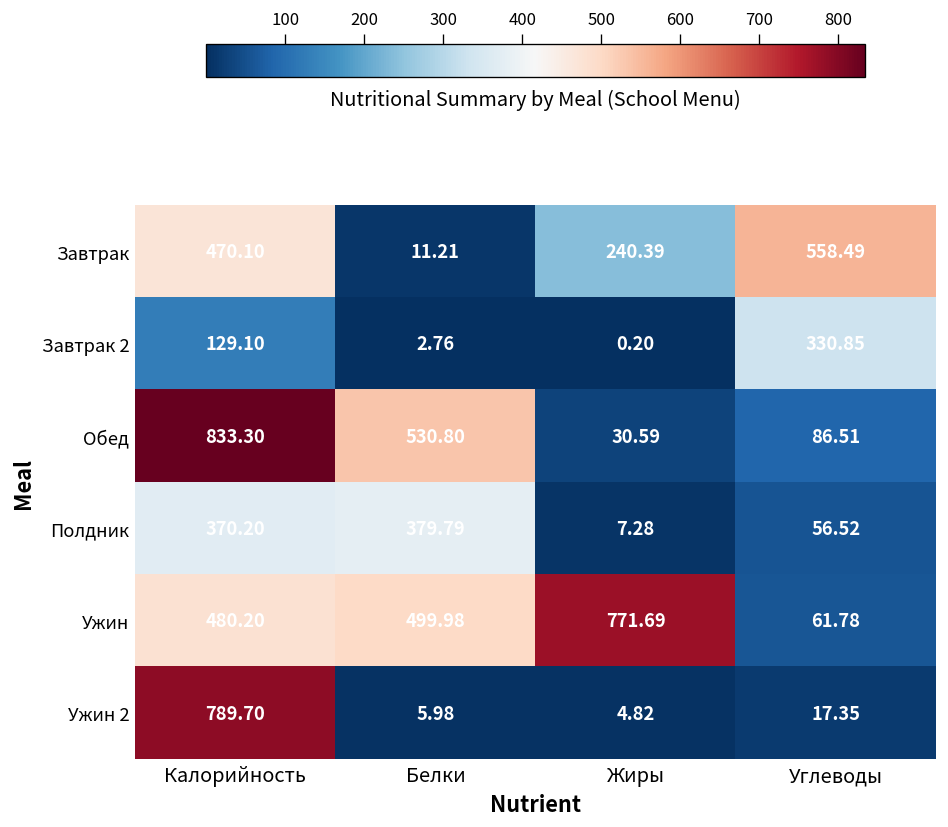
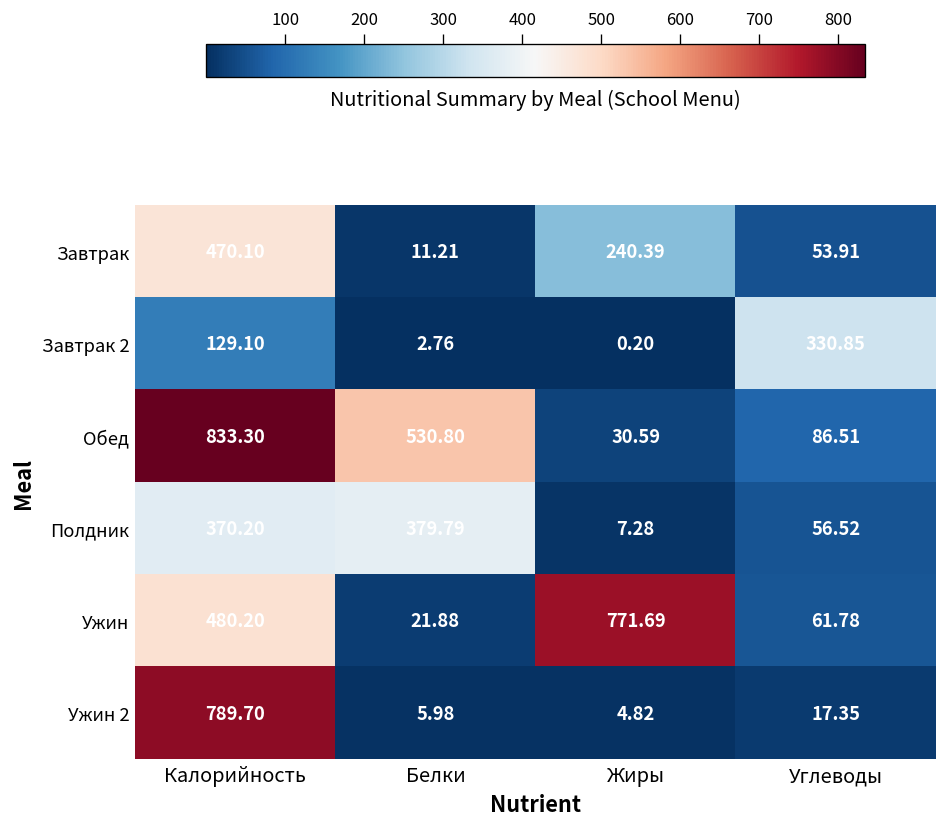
Завтрак, Углеводы: 558.49 -> 53.91
Ужин, Белки: 499.98 -> 21.88
